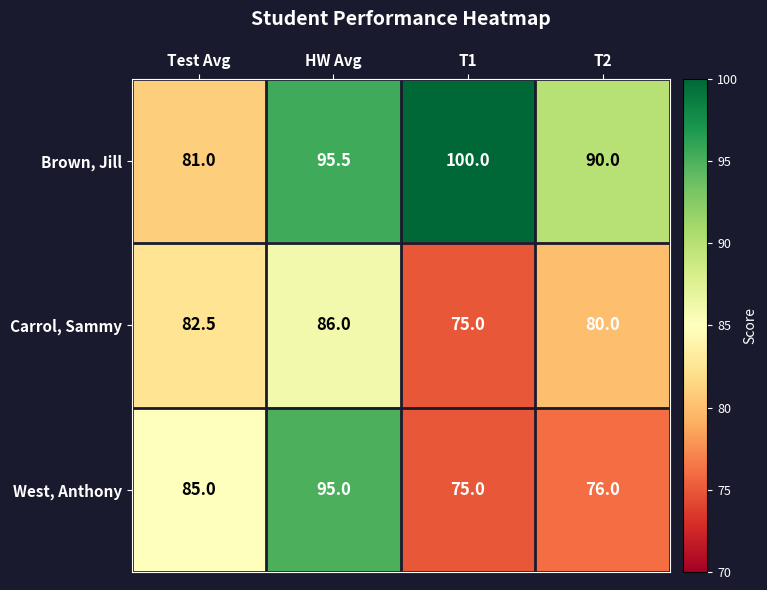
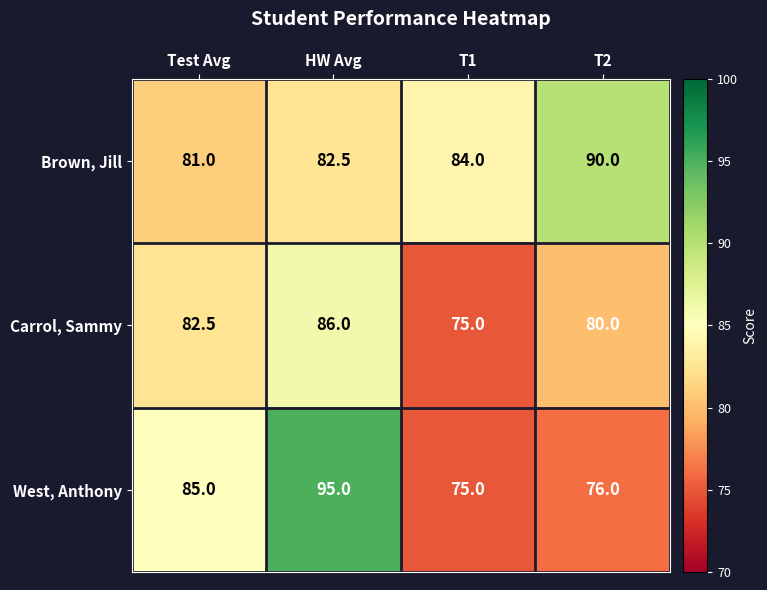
Brown, Jill, HW Avg: 95.5 -> 82.5
Brown, Jill, T1: 100.0 -> 84.0
